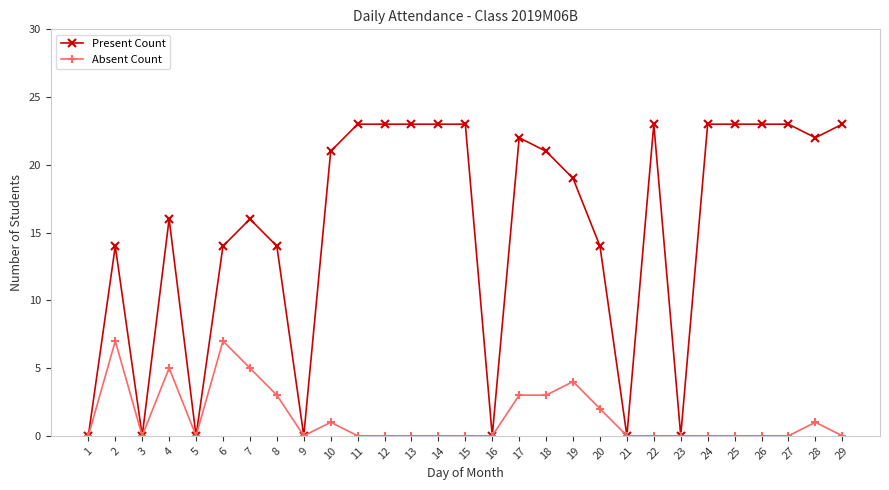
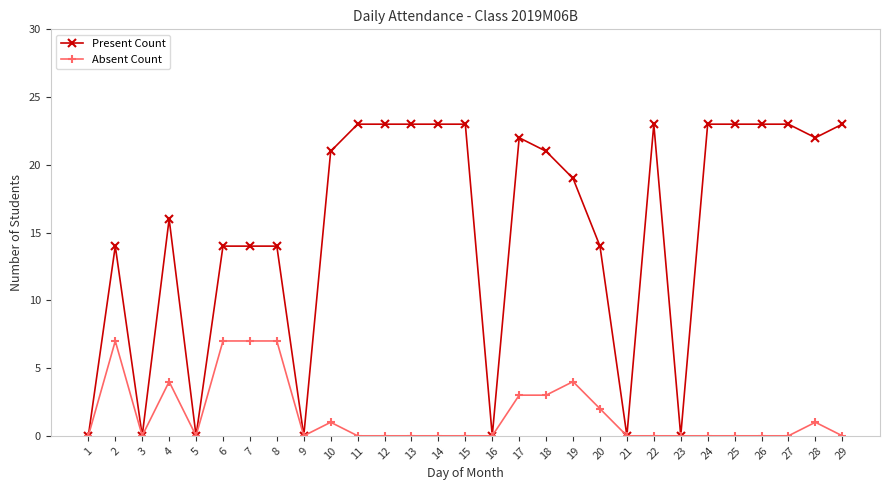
Absent Count, 4: 5 -> 4
Present Count, 7: 16 -> 14
Absent Count, 7: 5 -> 7
Absent Count, 8: 3 -> 7
